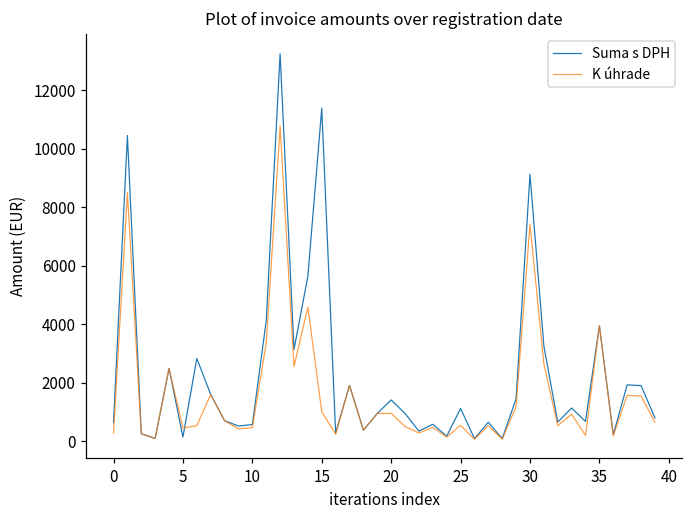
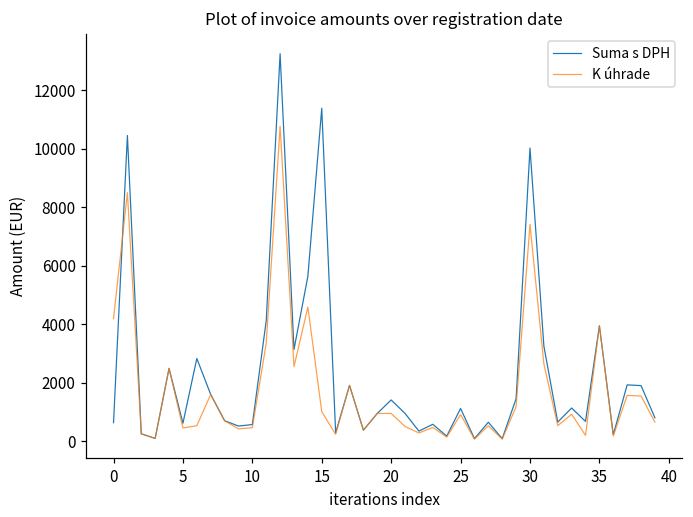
K úhrade, 0: 300 -> 4200
Suma s DPH, 5: 100 -> 600
K úhrade, 25: 500 -> 900
Suma s DPH, 30: 9100 -> 10000
